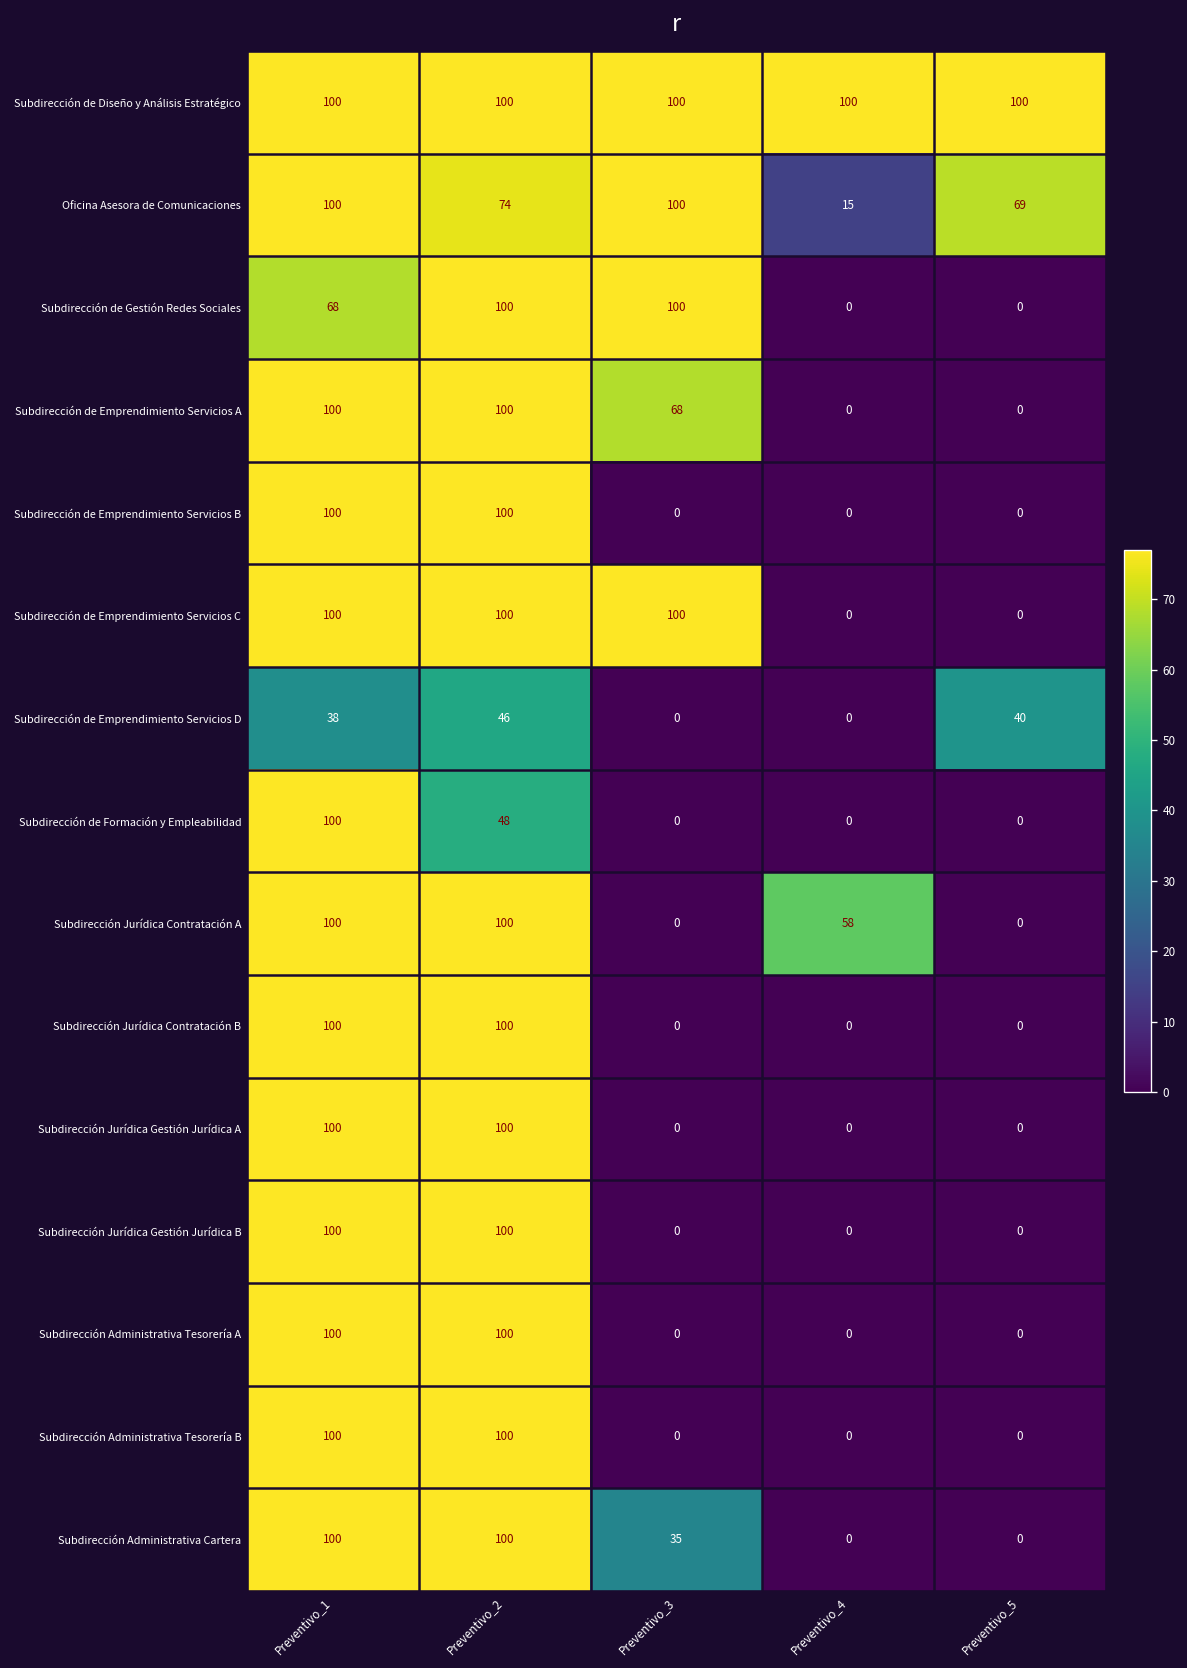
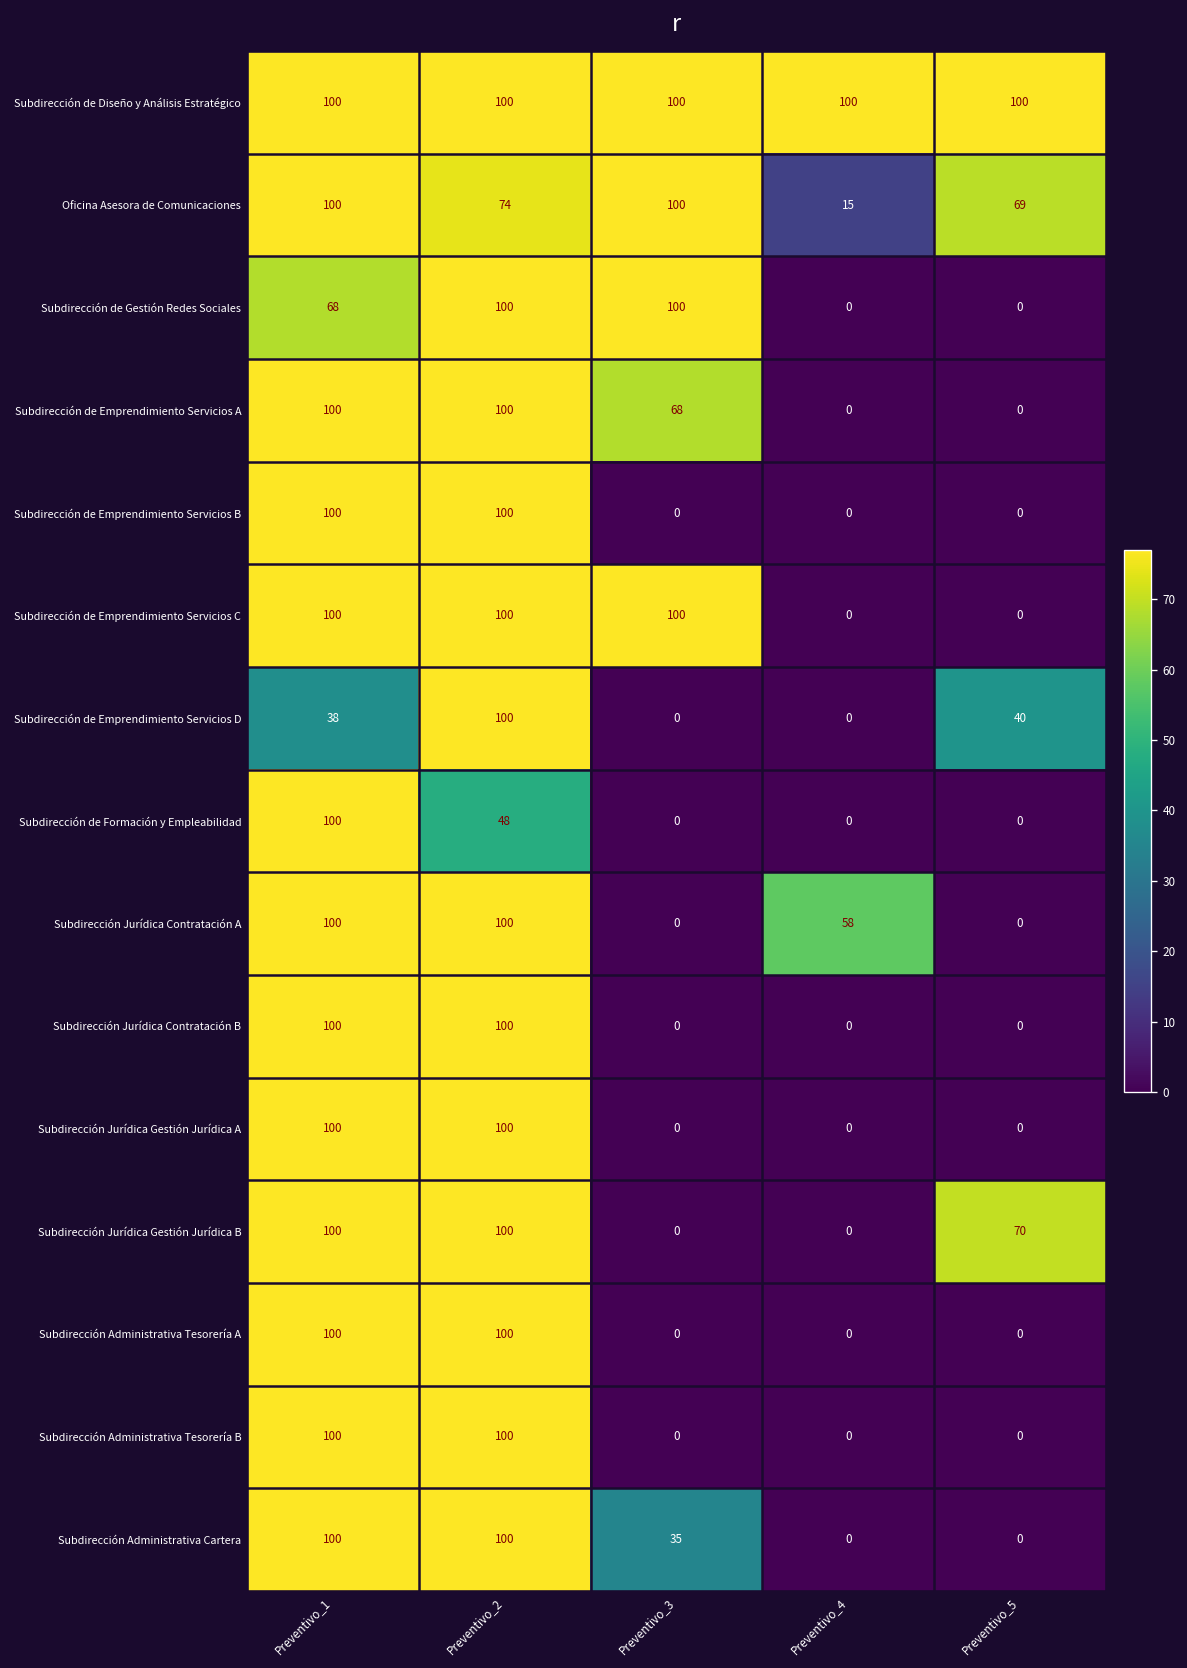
Subdirección de Emprendimiento Servicios D, Preventivo_2: 46 -> 100
Subdirección Jurídica Gestión Jurídica B, Preventivo_5: 0 -> 70
